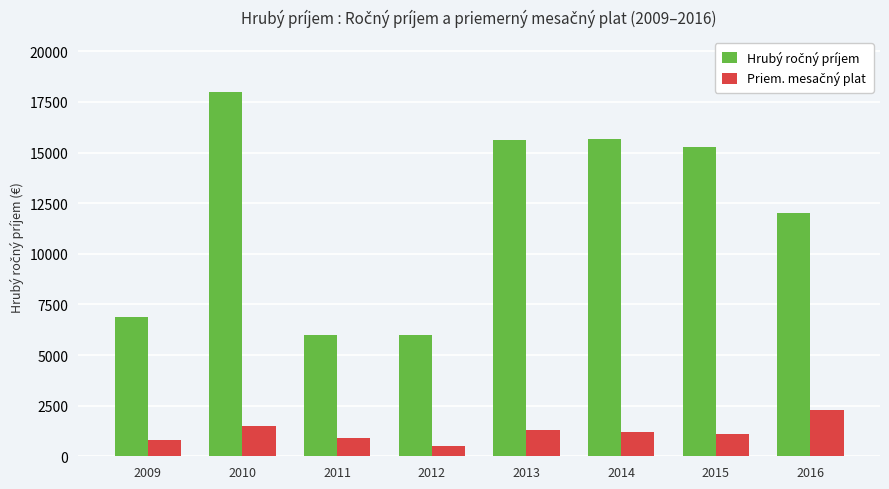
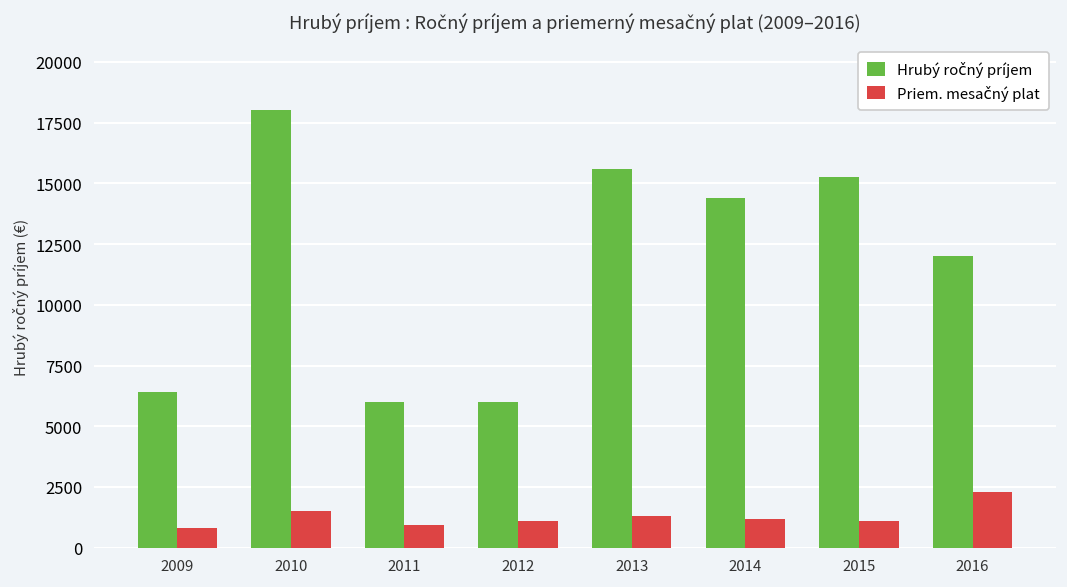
Hrubý ročný príjem, 2009: 6900 -> 6400
Priem. mesačný plat, 2012: 500 -> 1100
Hrubý ročný príjem, 2014: 15700 -> 14400
